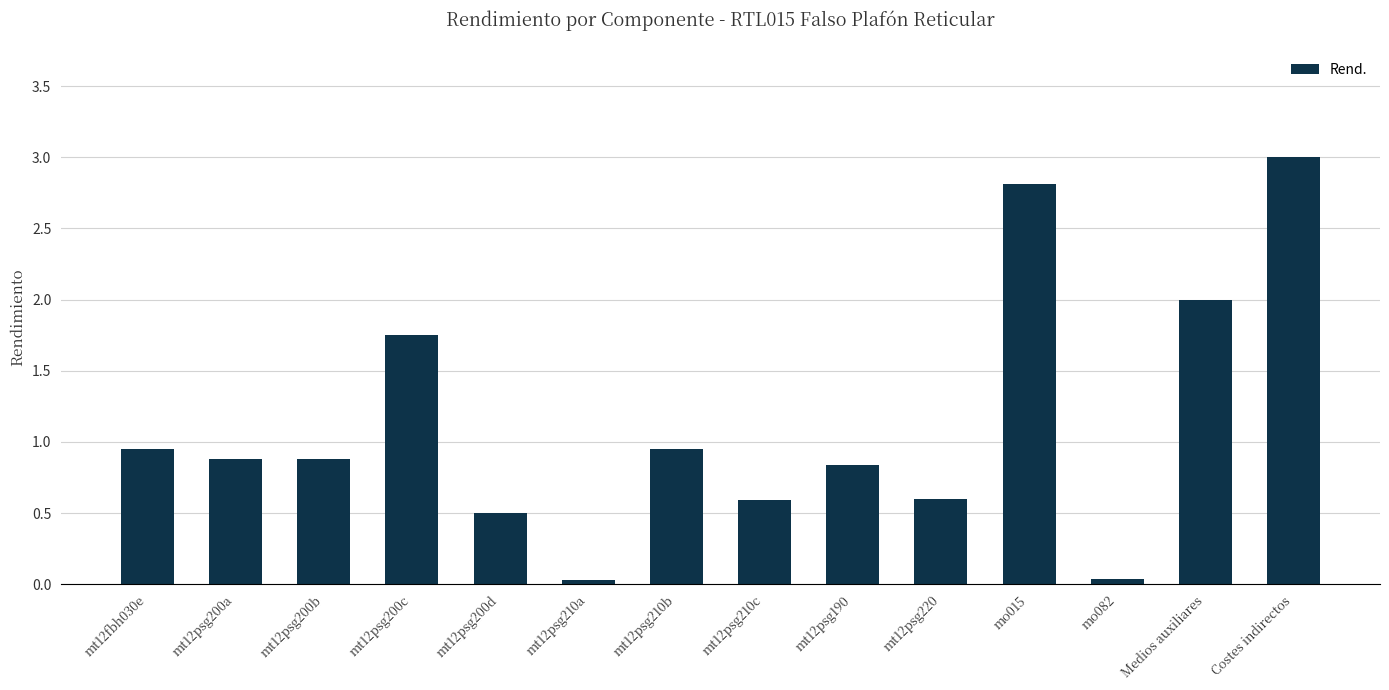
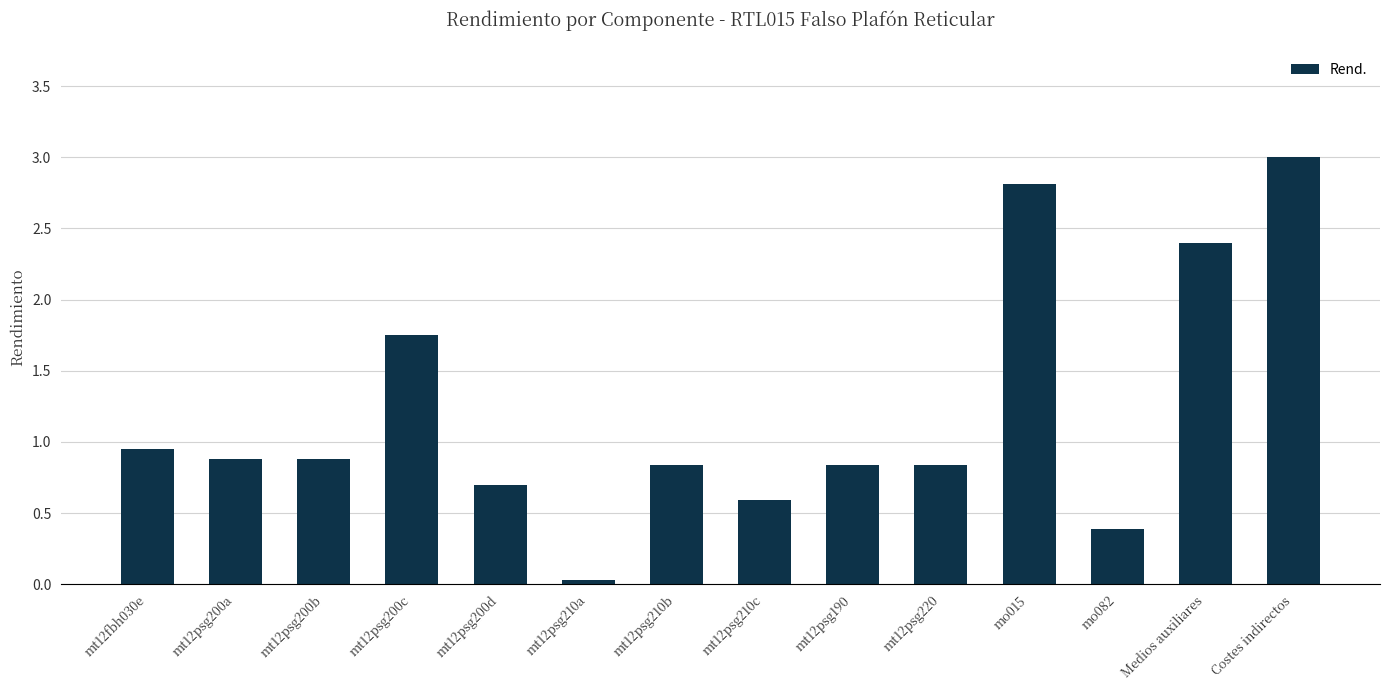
mt12psg200d: 0.5 -> 0.7
mt12psg210b: 0.95 -> 0.84
mt12psg220: 0.60 -> 0.84
mo082: 0.04 -> 0.39
Medios auxiliares: 2.0 -> 2.4
